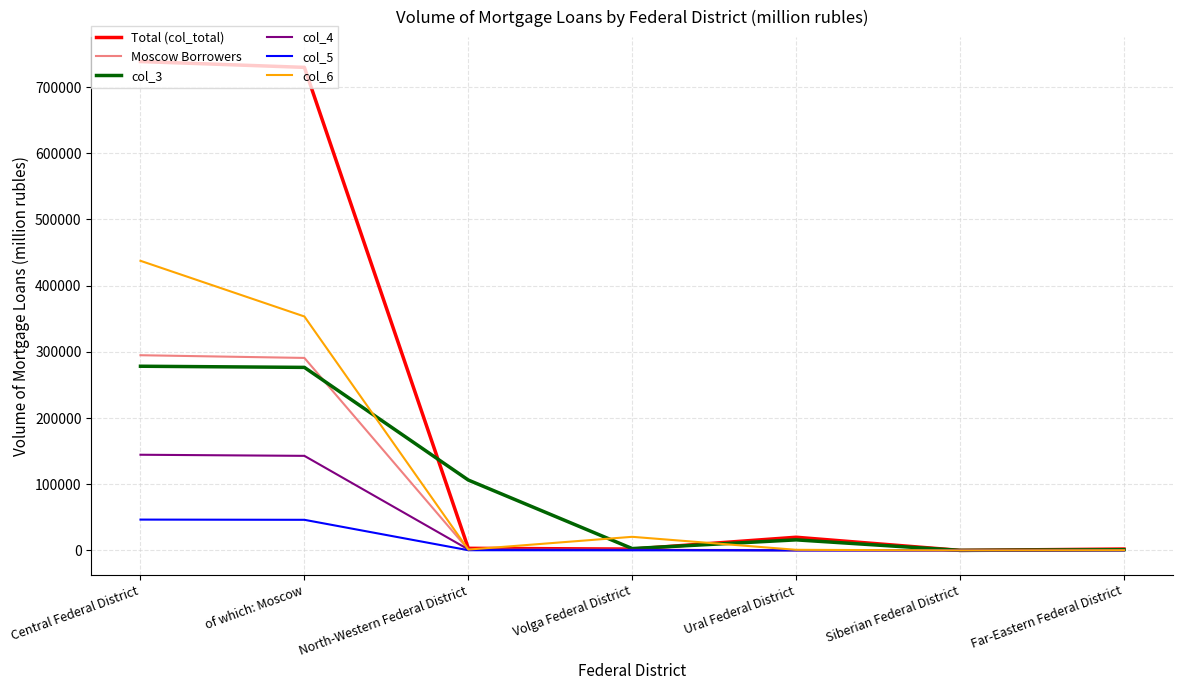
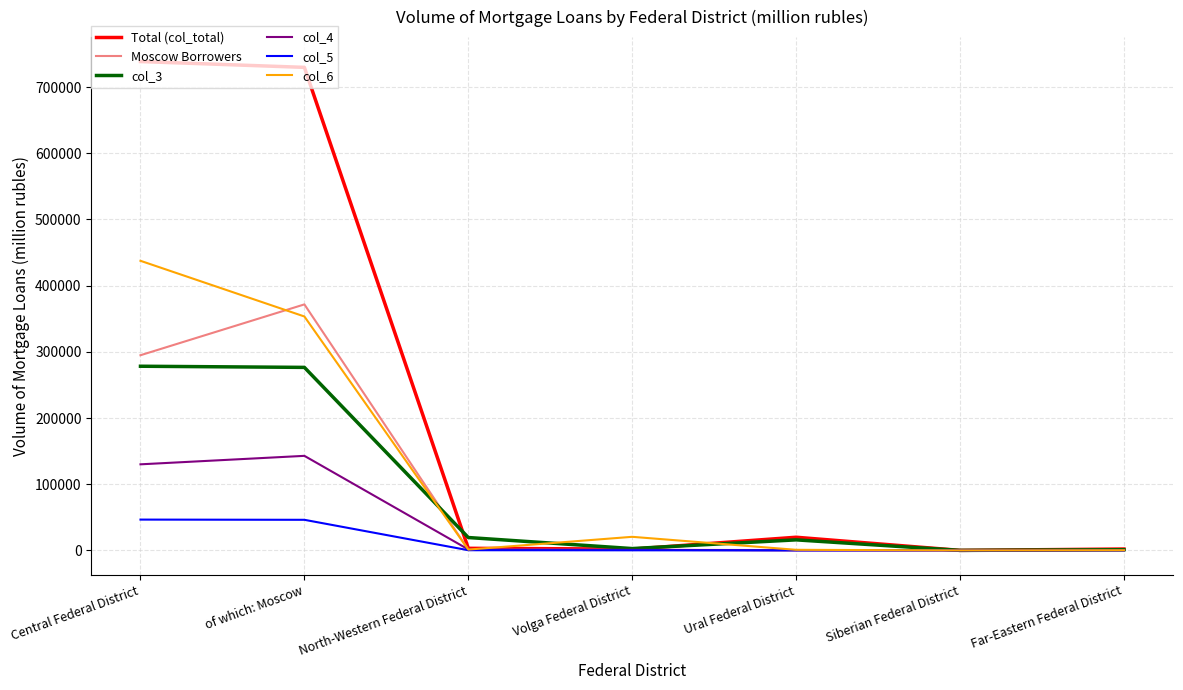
col_4, Central Federal District: 140000 -> 130000
Moscow Borrowers, of which: Moscow: 290000 -> 370000
col_3, North-Western Federal District: 110000 -> 20000
